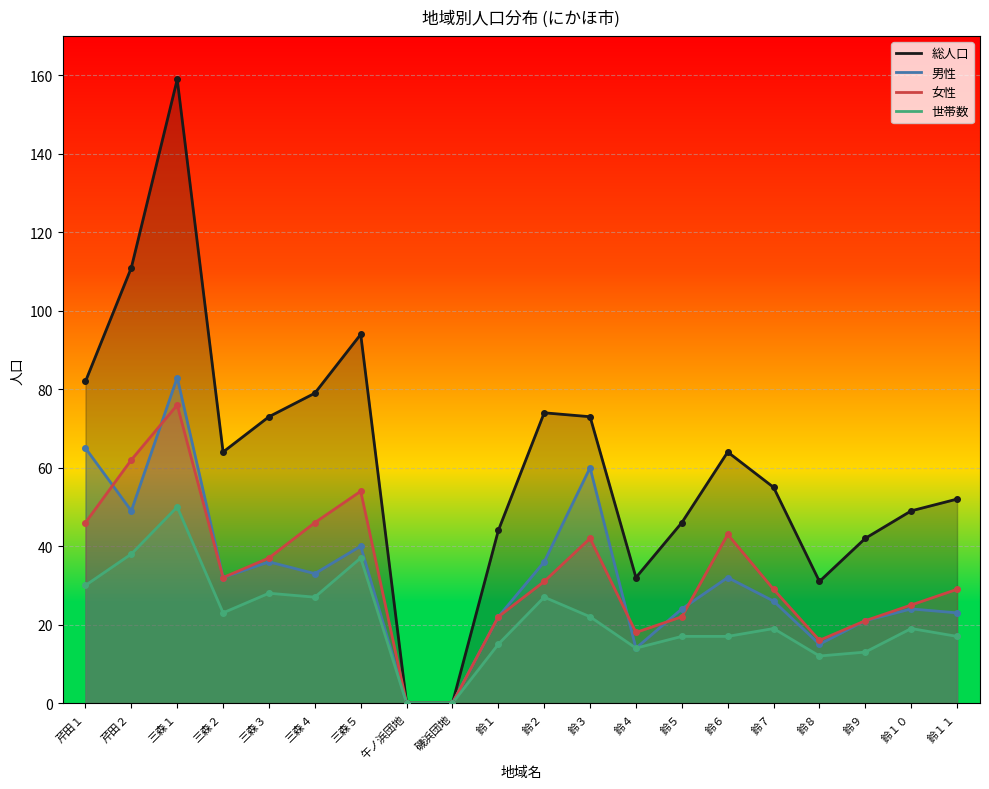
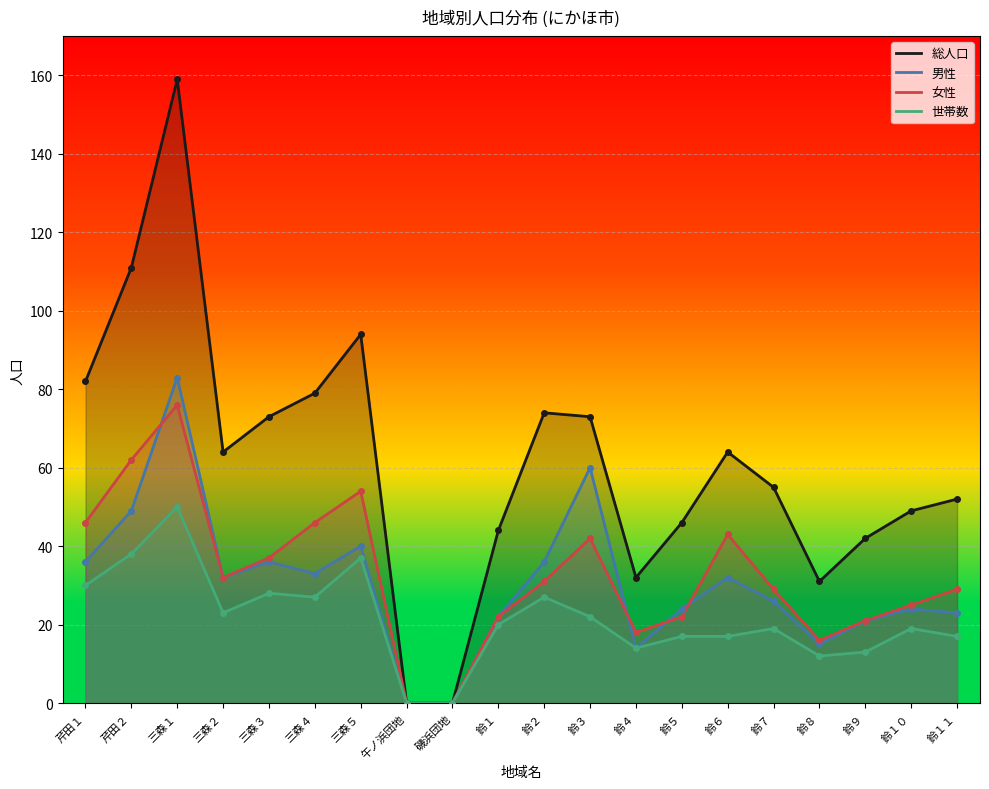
男性, 芹田１: 65 -> 36
世帯数, 鈴１: 15 -> 20
